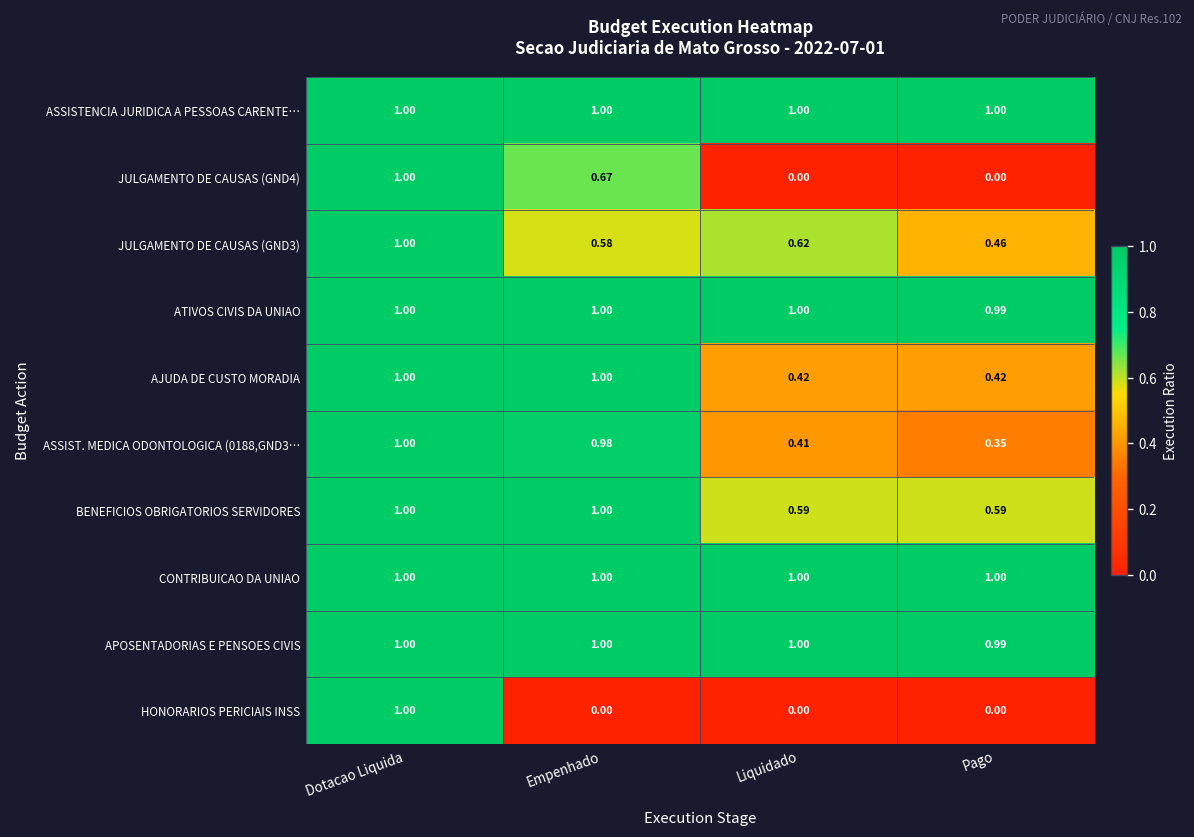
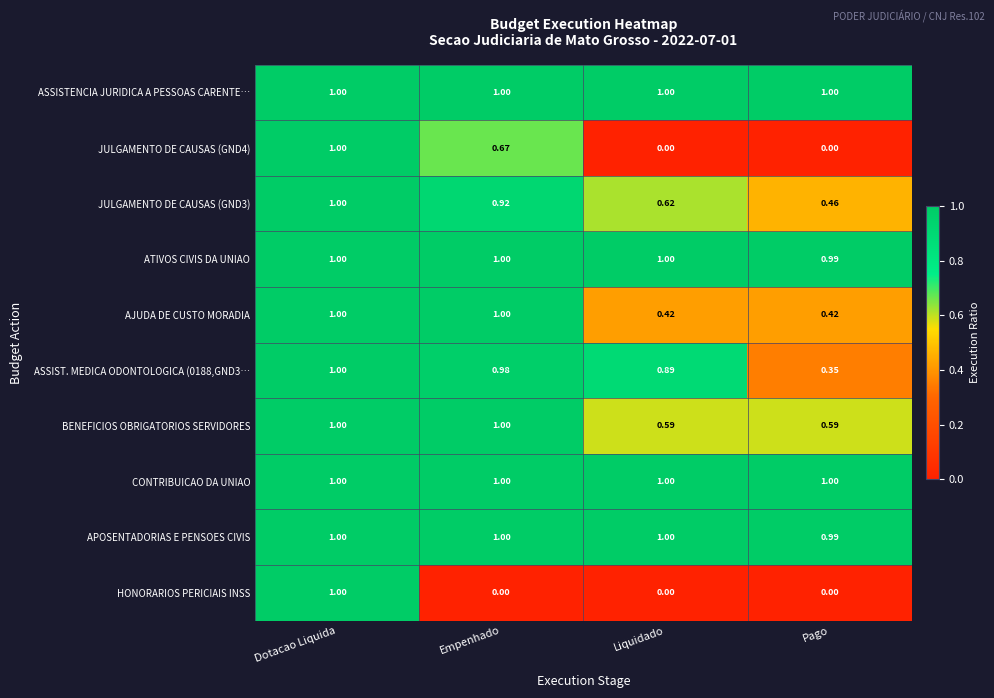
JULGAMENTO DE CAUSAS (GND3), Empenhado: 0.58 -> 0.92
ASSIST. MEDICA ODONTOLOGICA (0188,GND3…, Liquidado: 0.41 -> 0.89
